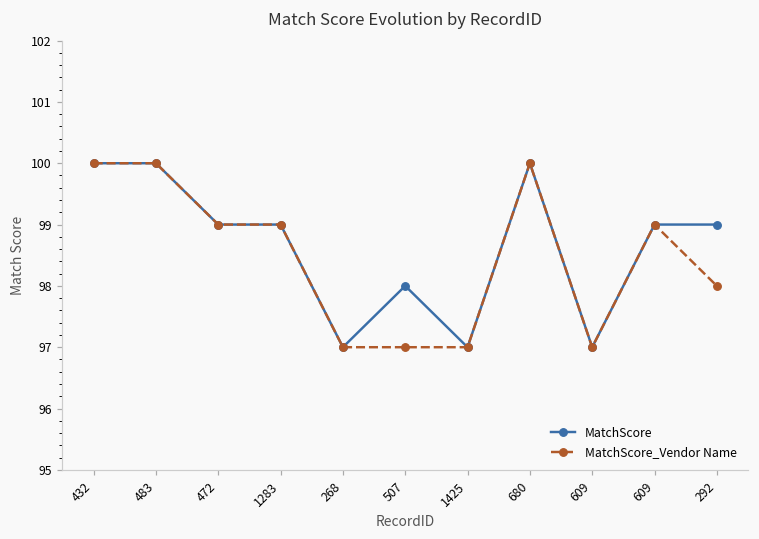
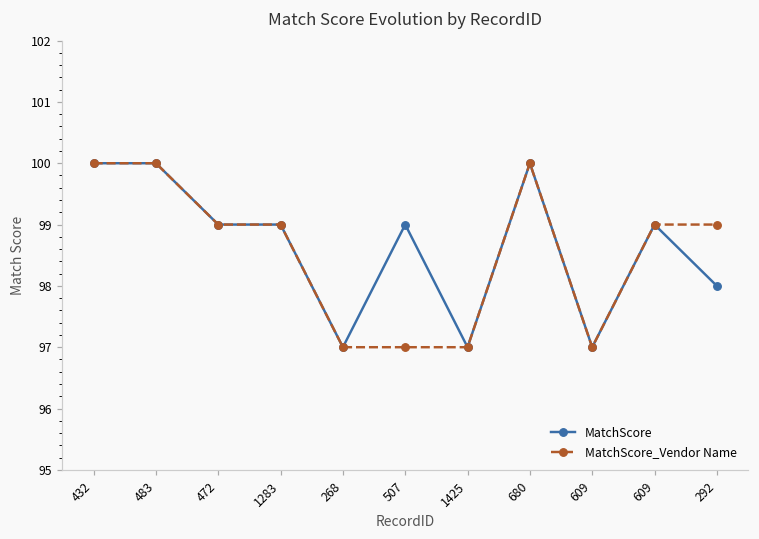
MatchScore, 507: 98 -> 99
MatchScore, 292: 99 -> 98
MatchScore_Vendor Name, 292: 98 -> 99
